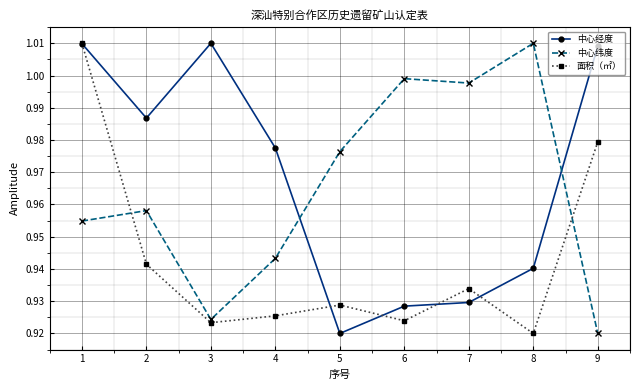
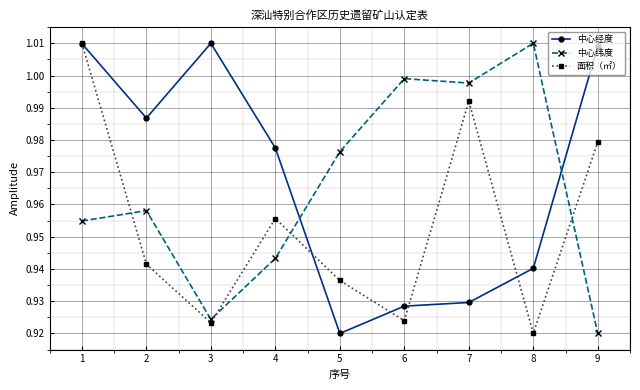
面积（㎡）, 4: 0.925 -> 0.956
面积（㎡）, 5: 0.929 -> 0.936
面积（㎡）, 7: 0.934 -> 0.992
